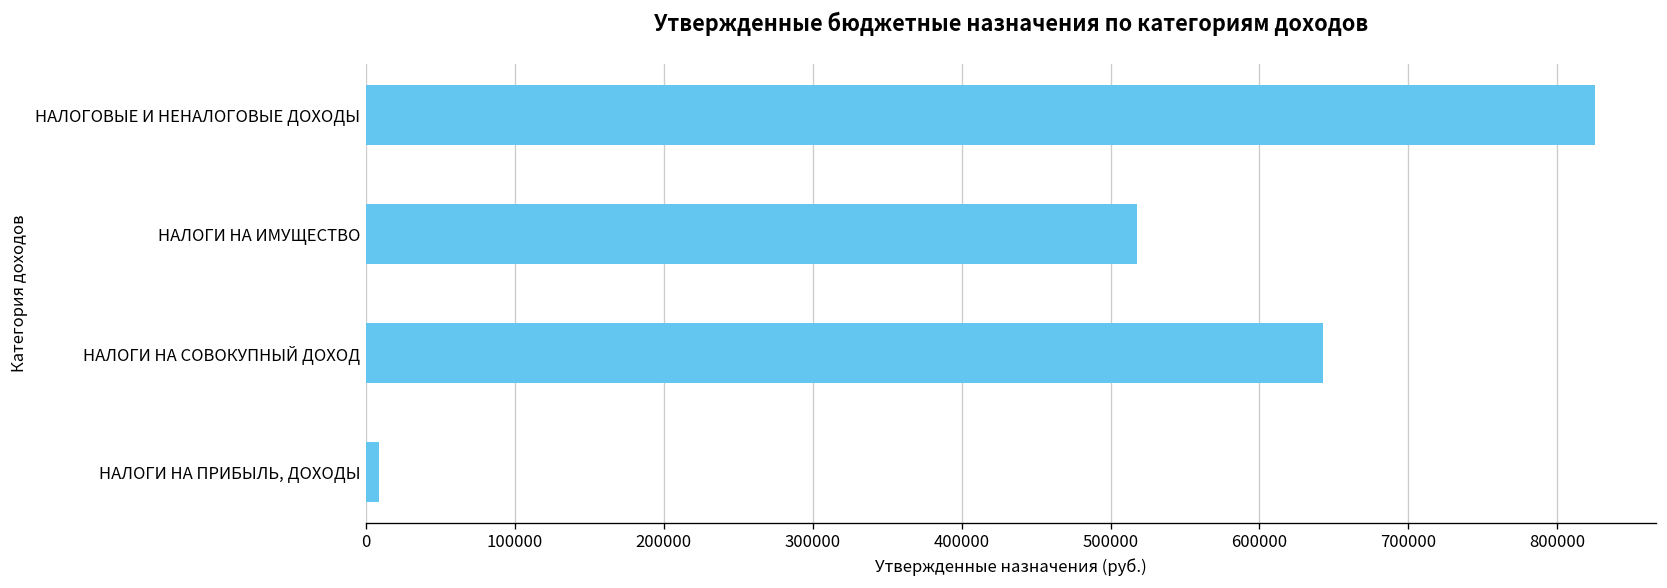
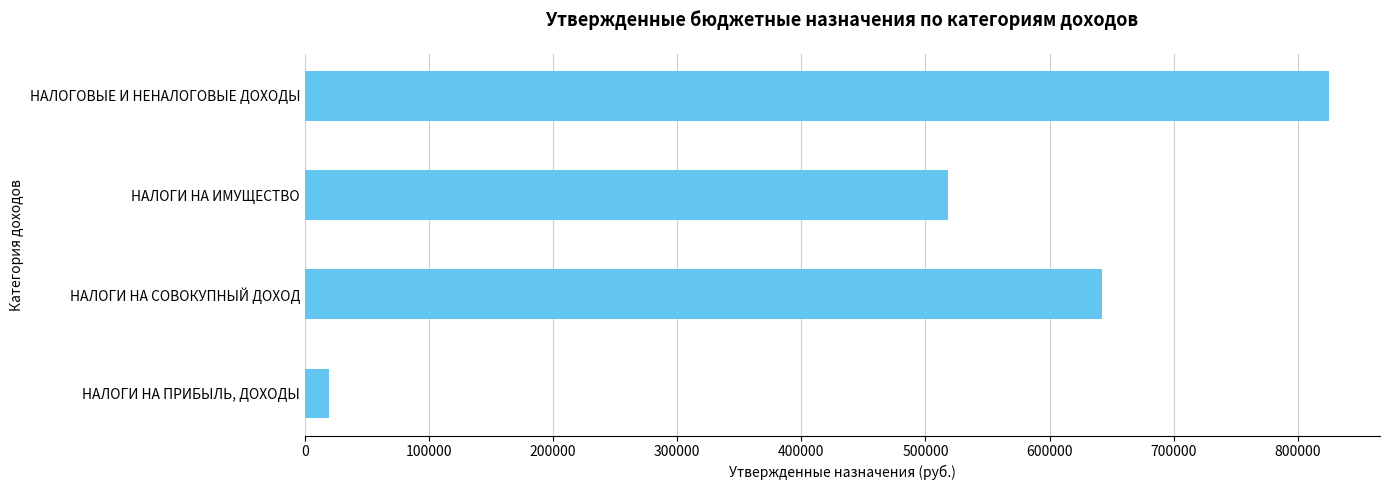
НАЛОГИ НА ПРИБЫЛЬ, ДОХОДЫ: 9000 -> 19000
